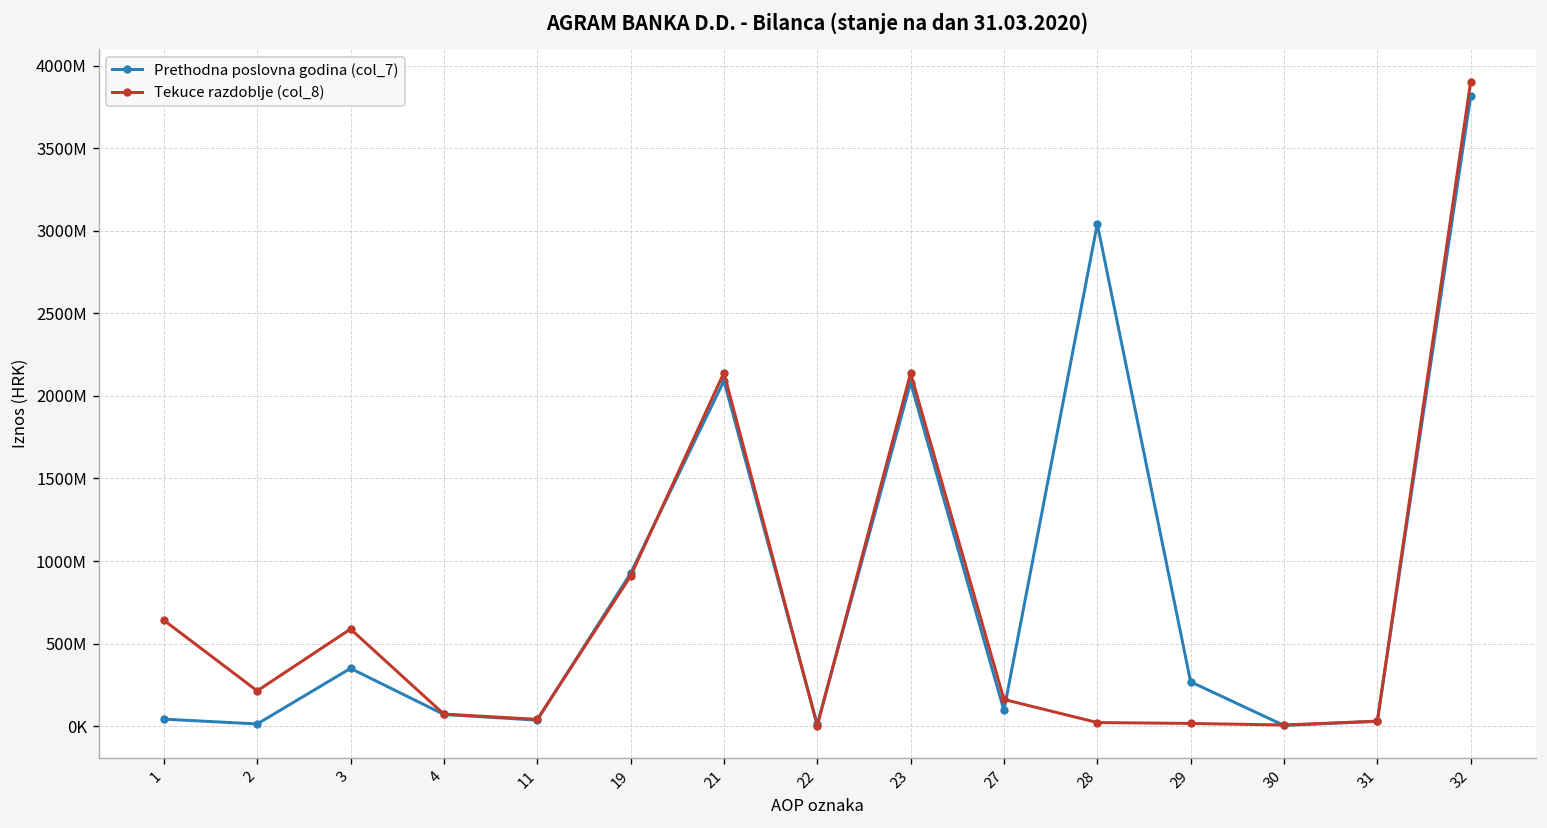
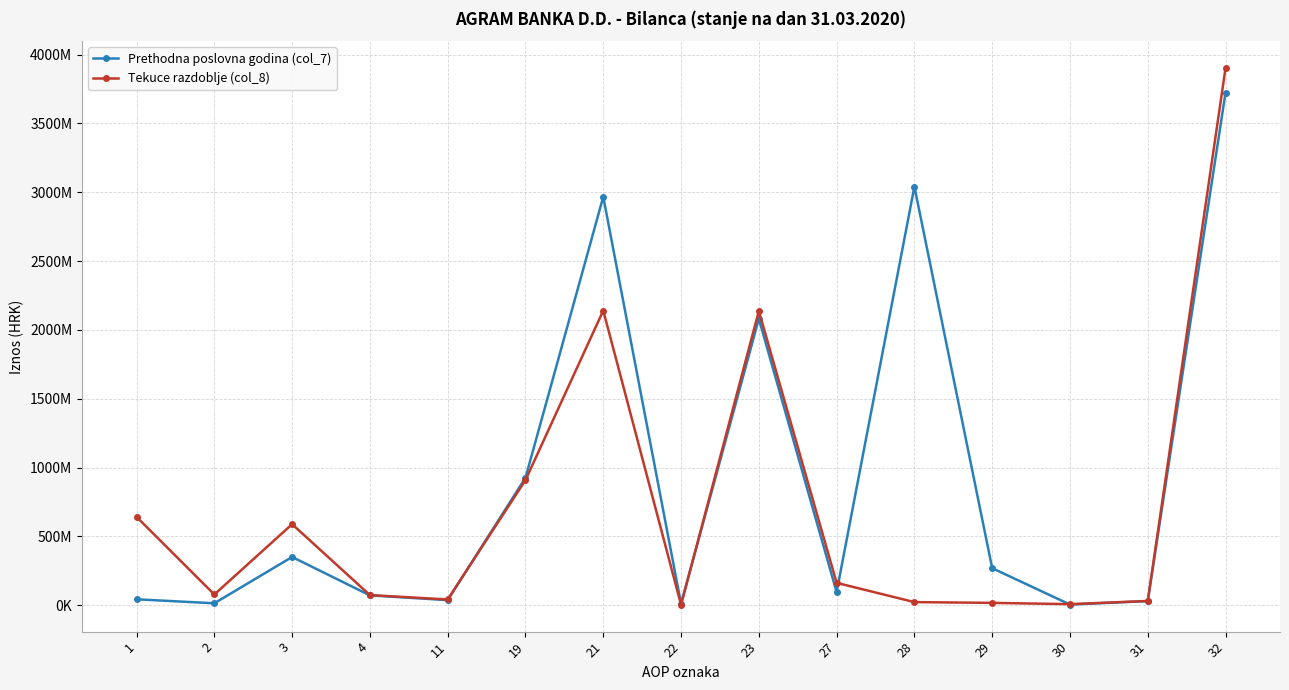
Tekuce razdoblje (col_8), 2: 210000000 -> 80000000
Prethodna poslovna godina (col_7), 21: 2090000000 -> 2970000000
Prethodna poslovna godina (col_7), 32: 3810000000 -> 3720000000
